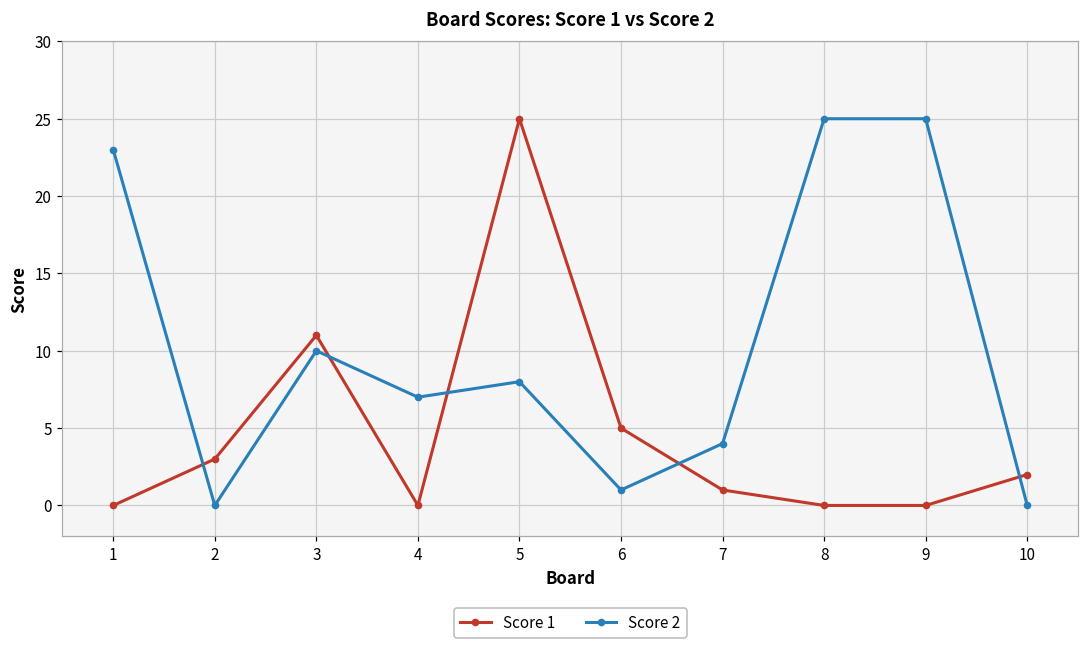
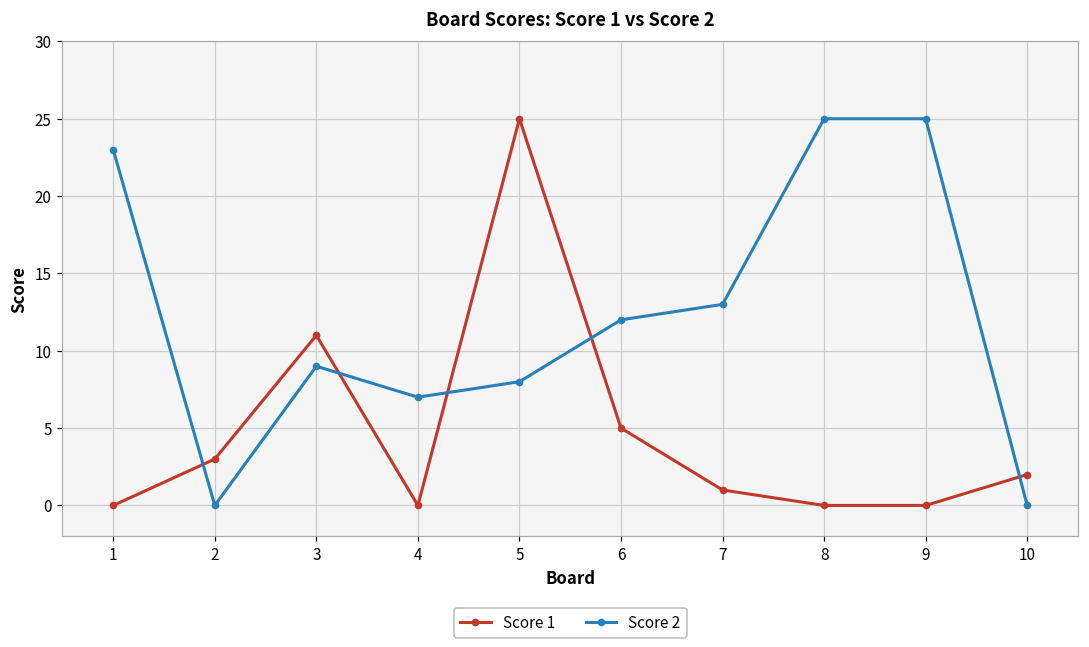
Score 2, 3: 10 -> 9
Score 2, 6: 1 -> 12
Score 2, 7: 4 -> 13
